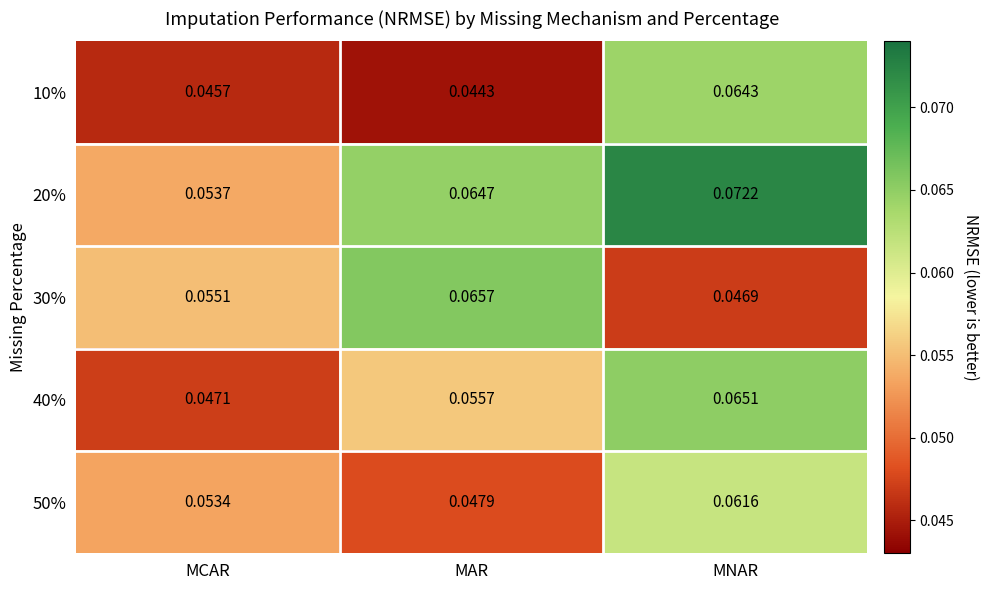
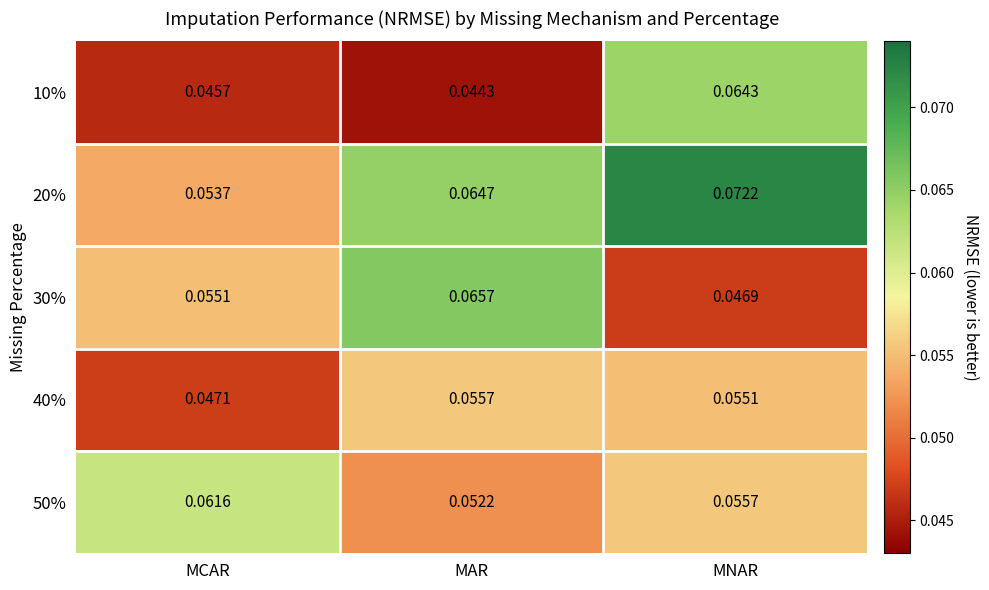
40%, MNAR: 0.0651 -> 0.0551
50%, MCAR: 0.0534 -> 0.0616
50%, MAR: 0.0479 -> 0.0522
50%, MNAR: 0.0616 -> 0.0557
